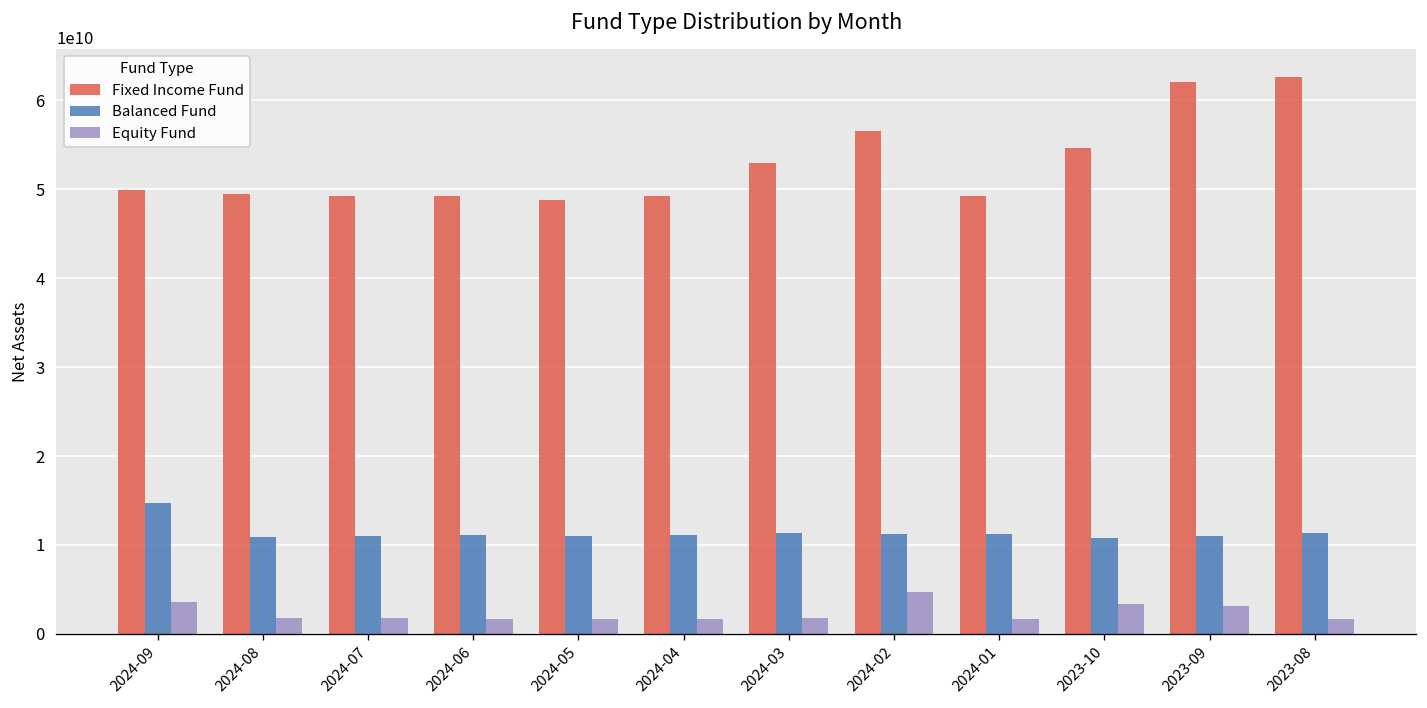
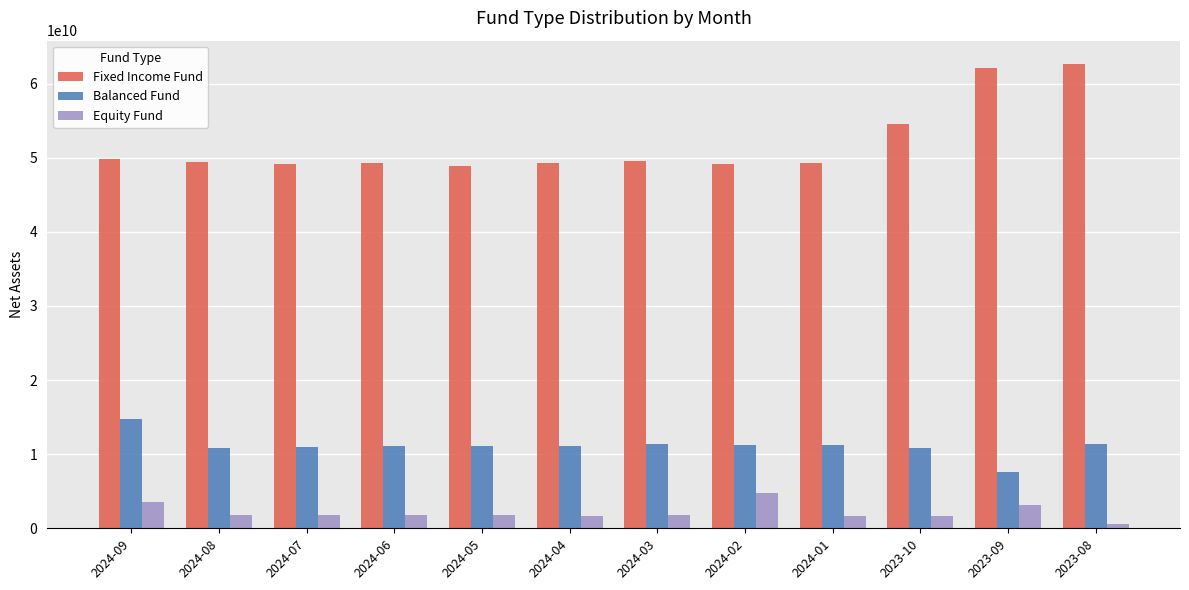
Fixed Income Fund, 2024-03: 53000000000 -> 50000000000
Fixed Income Fund, 2024-02: 57000000000 -> 49000000000
Equity Fund, 2023-10: 3000000000 -> 2000000000
Balanced Fund, 2023-09: 11000000000 -> 8000000000
Equity Fund, 2023-08: 2000000000 -> 1000000000
